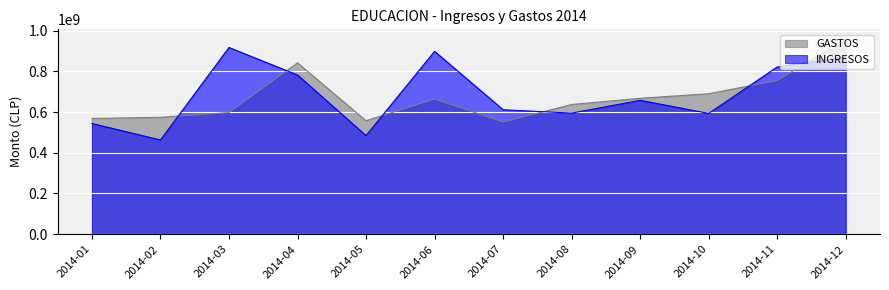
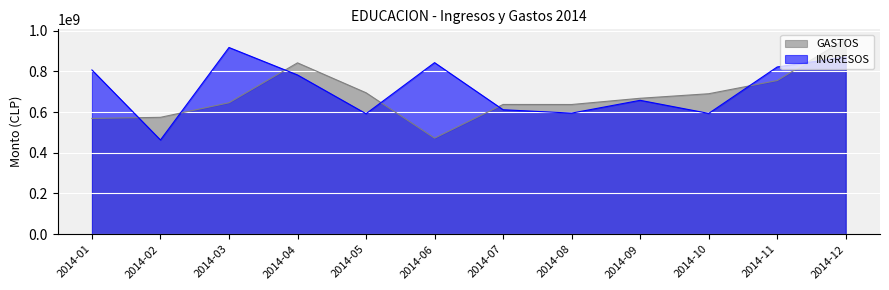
INGRESOS, 2014-01: 540000000 -> 810000000
GASTOS, 2014-03: 600000000 -> 650000000
GASTOS, 2014-05: 560000000 -> 690000000
INGRESOS, 2014-05: 480000000 -> 590000000
GASTOS, 2014-06: 660000000 -> 470000000
INGRESOS, 2014-06: 900000000 -> 840000000
GASTOS, 2014-07: 550000000 -> 640000000
